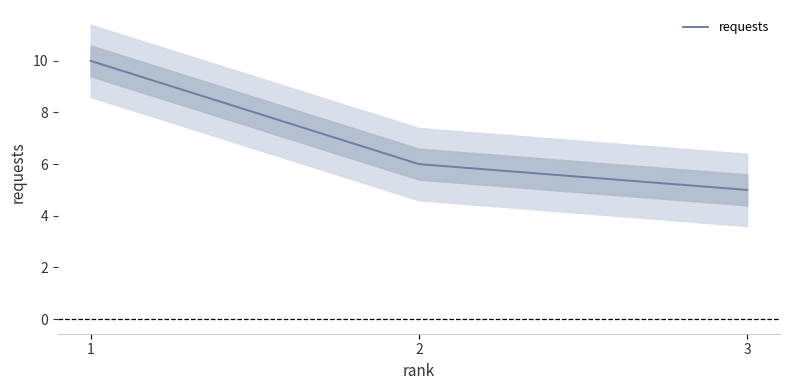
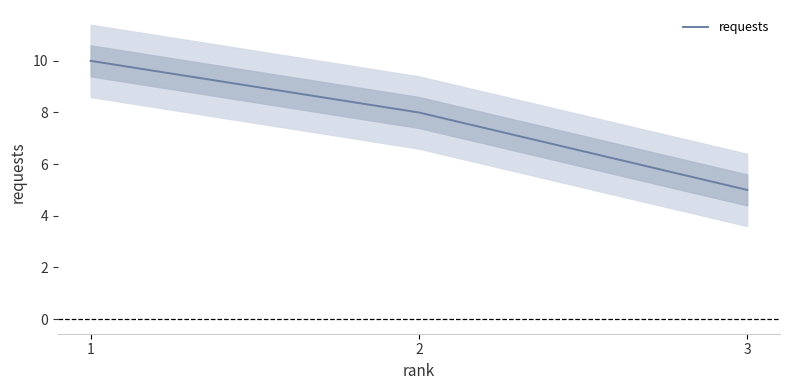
requests, 2: 6 -> 8
